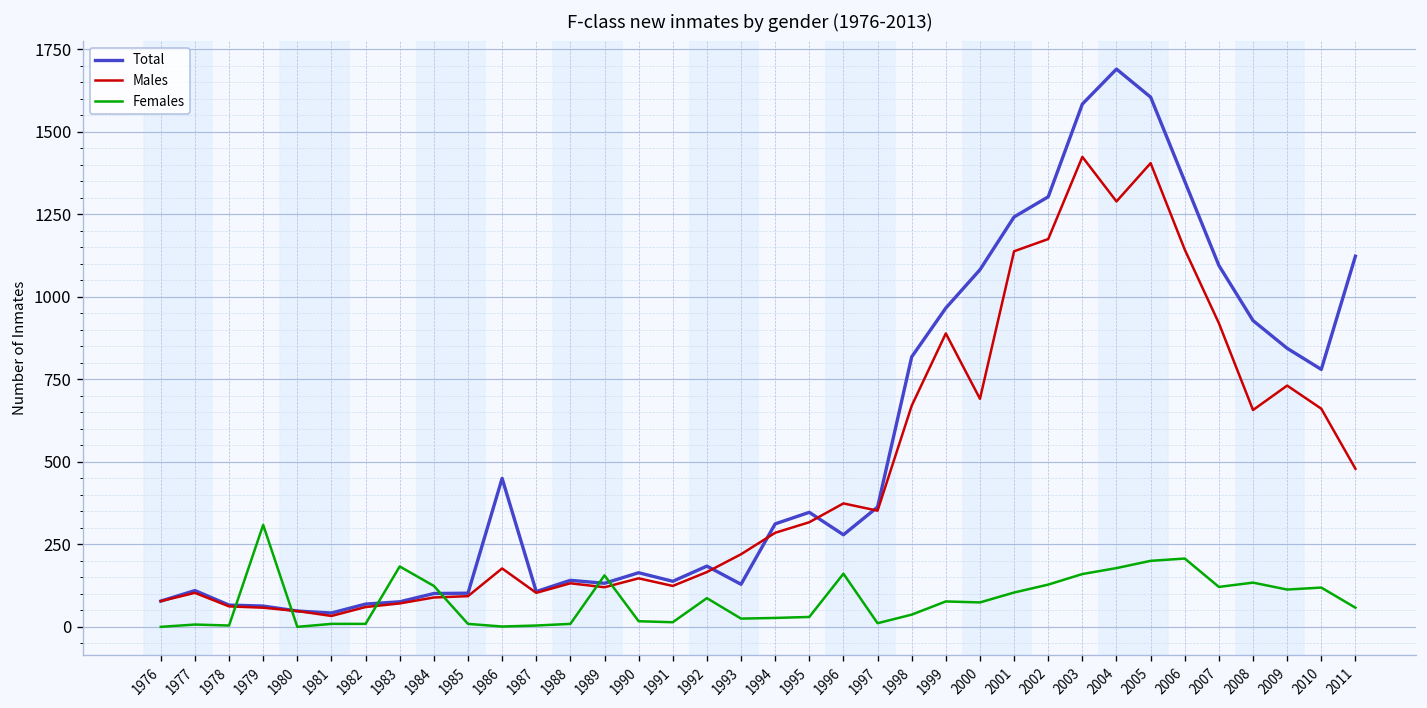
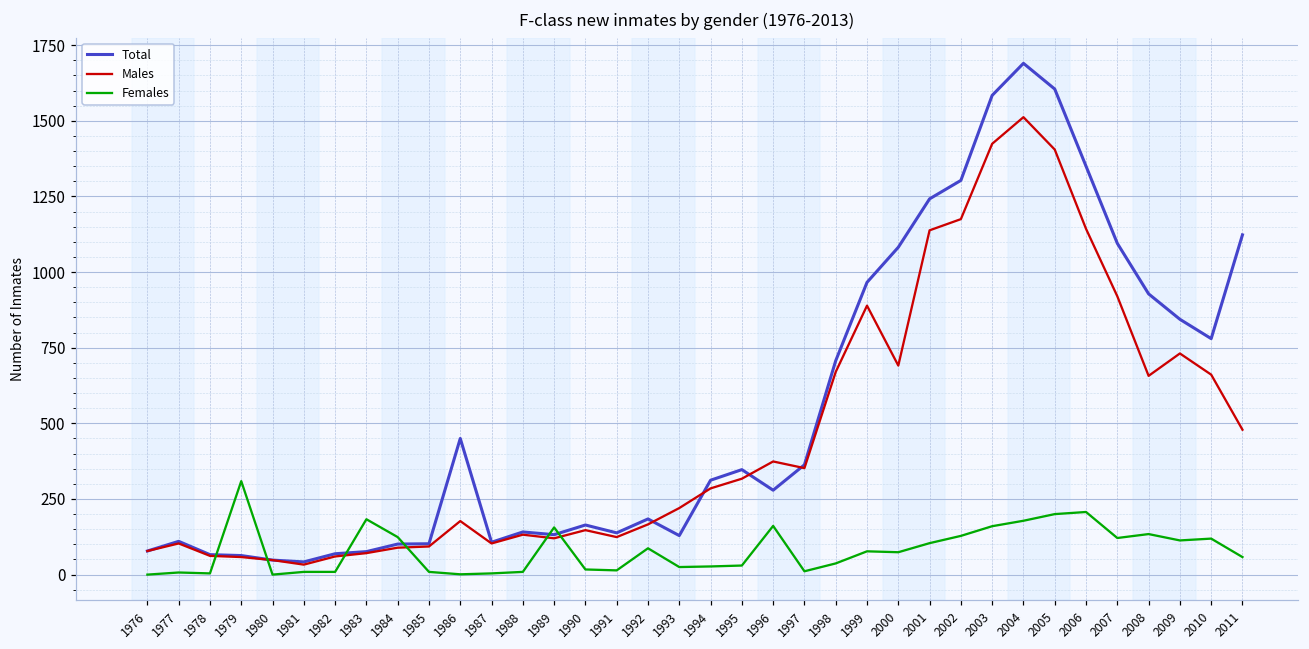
Total, 1998: 820 -> 710
Males, 2004: 1290 -> 1510
